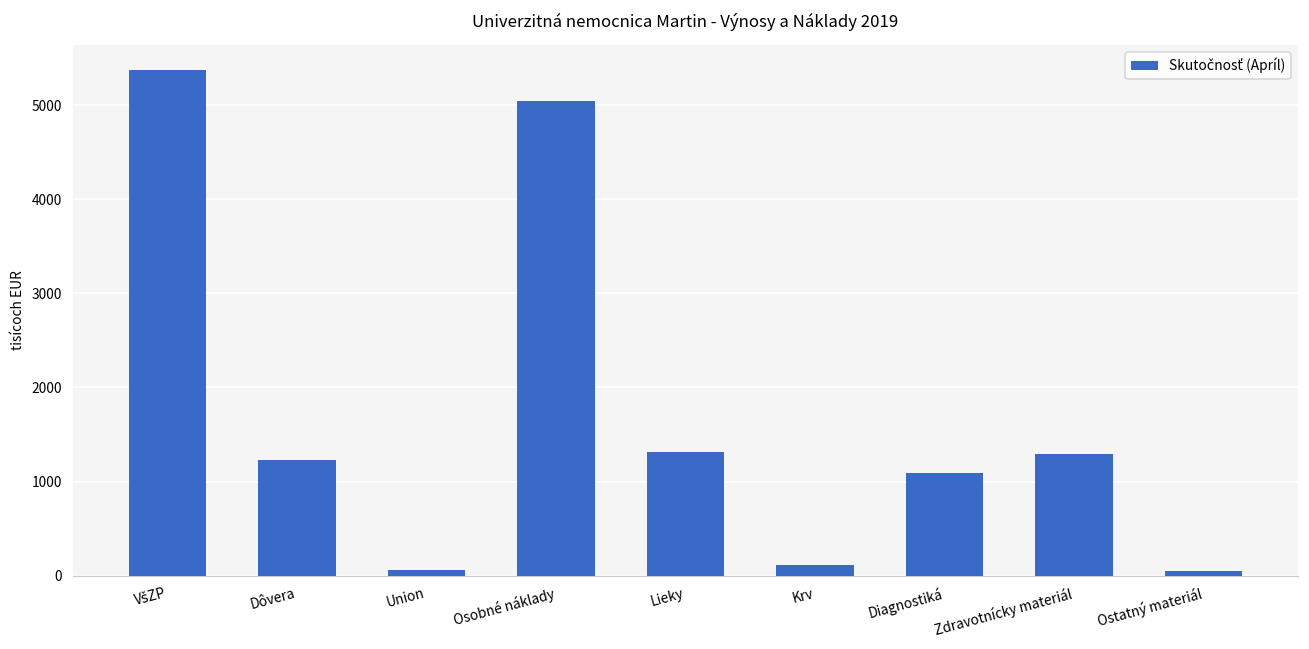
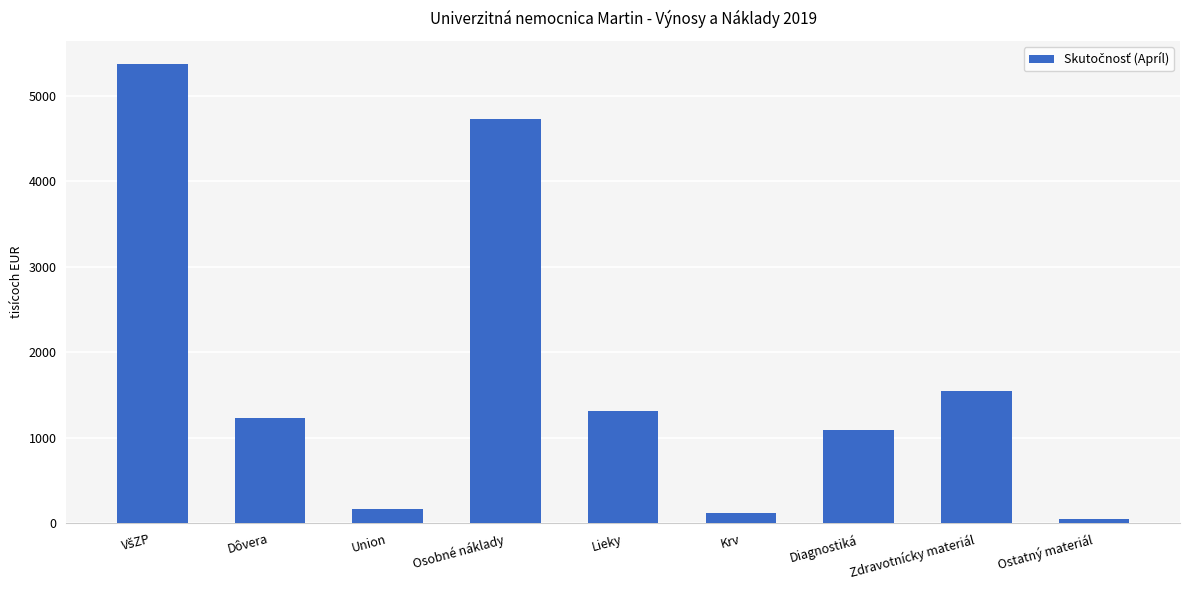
Union: 100 -> 200
Osobné náklady: 5000 -> 4700
Zdravotnícky materiál: 1300 -> 1500
